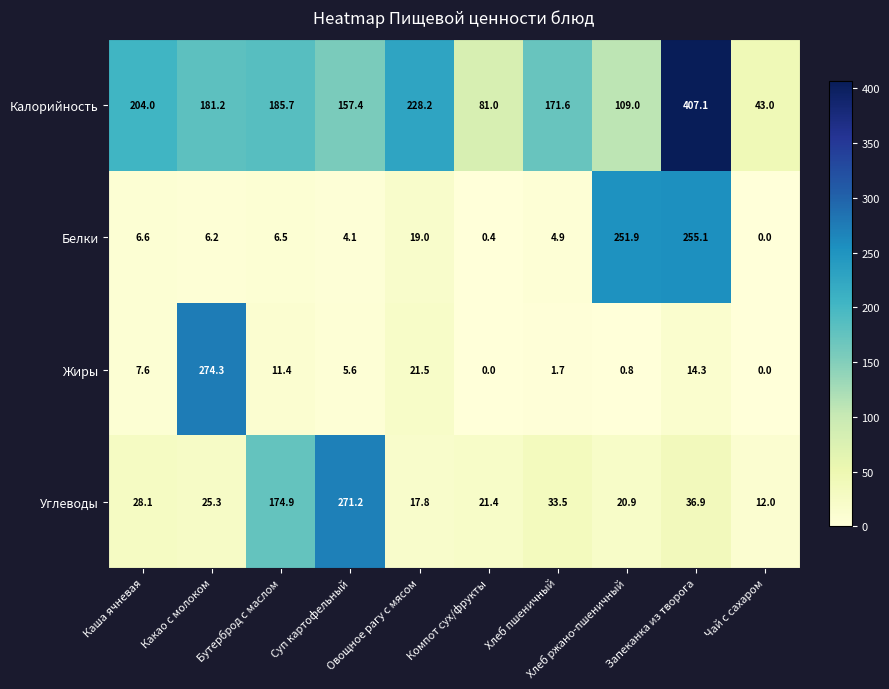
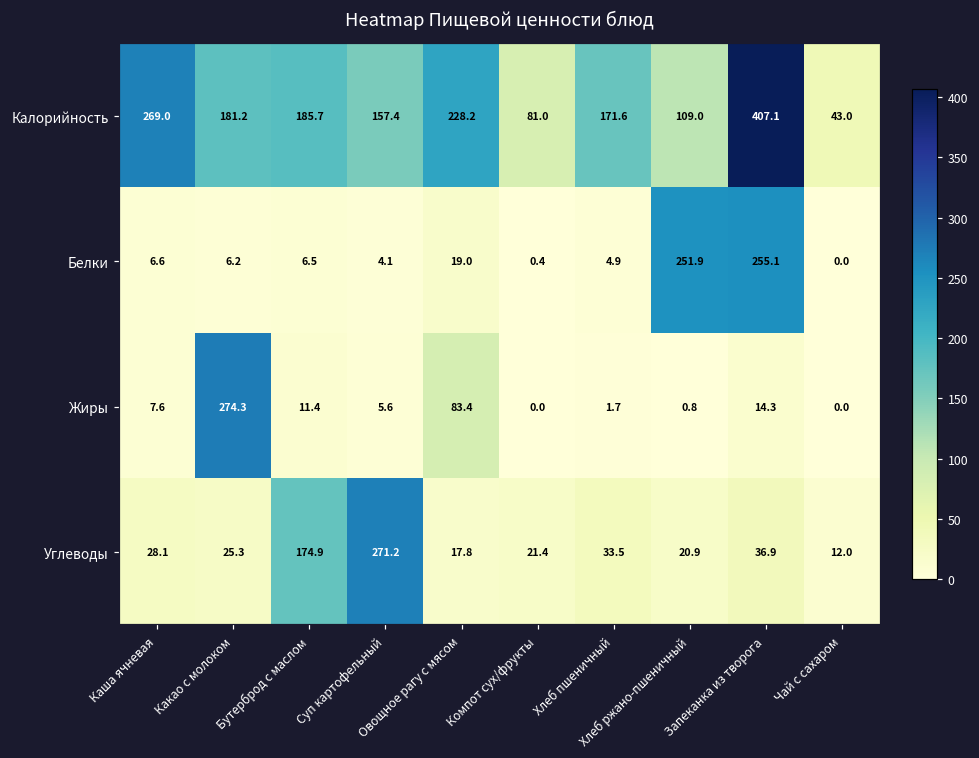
Калорийность, Каша ячневая: 204.0 -> 269.0
Жиры, Овощное рагу с мясом: 21.5 -> 83.4
